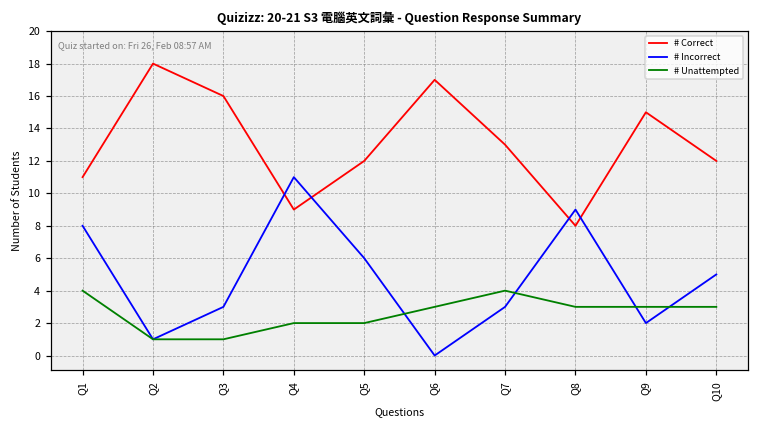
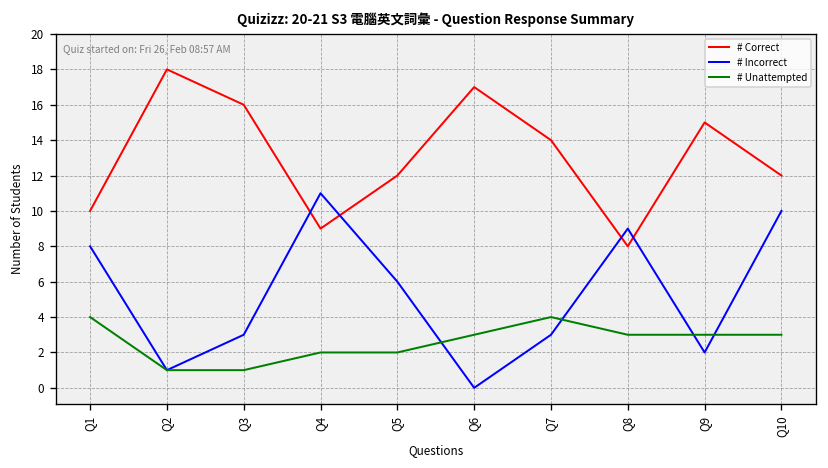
# Correct, Q1: 11 -> 10
# Correct, Q7: 13 -> 14
# Incorrect, Q10: 5 -> 10
